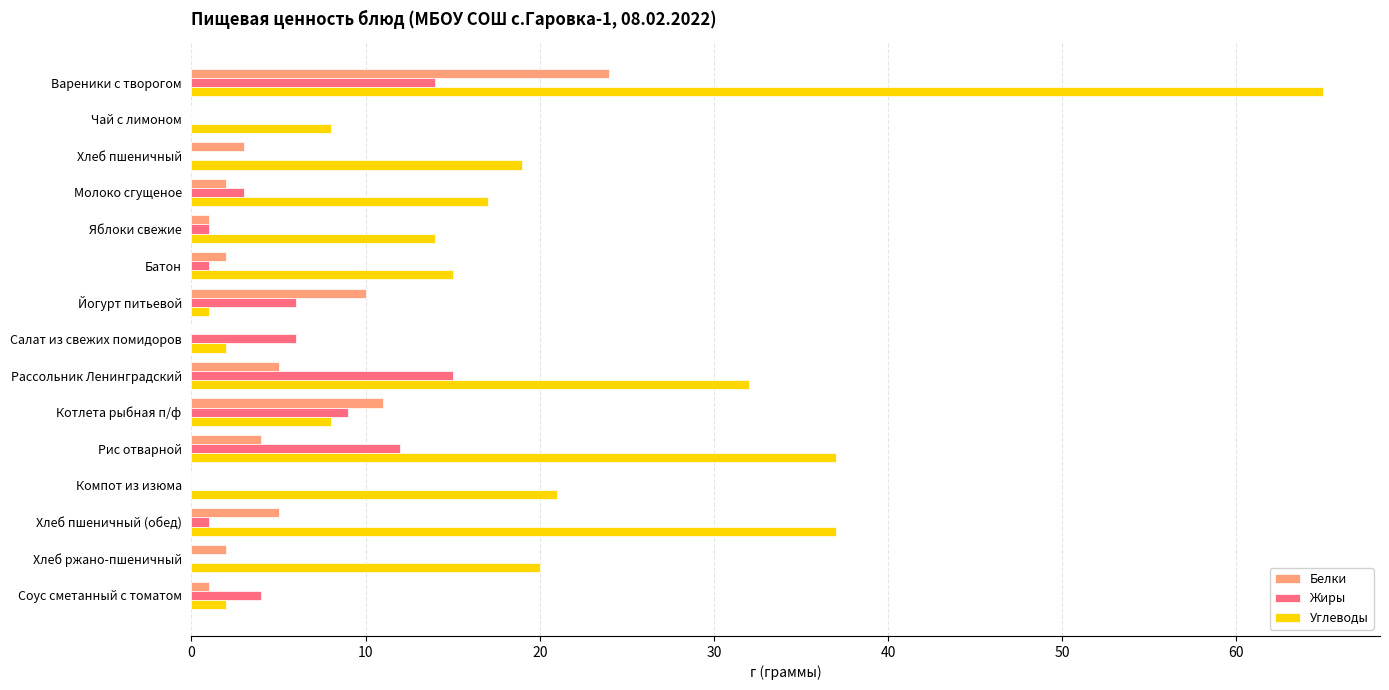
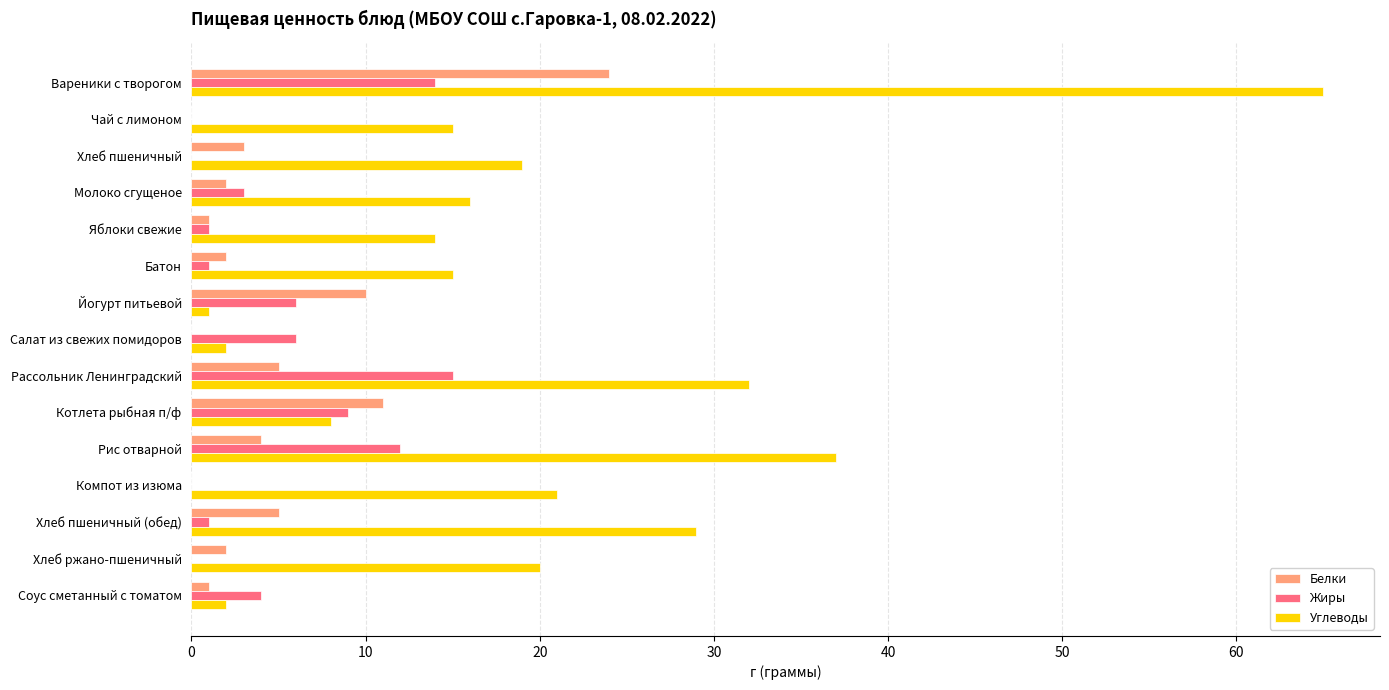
Углеводы, Чай с лимоном: 8 -> 15
Углеводы, Молоко сгущеное: 17 -> 16
Углеводы, Хлеб пшеничный (обед): 37 -> 29
